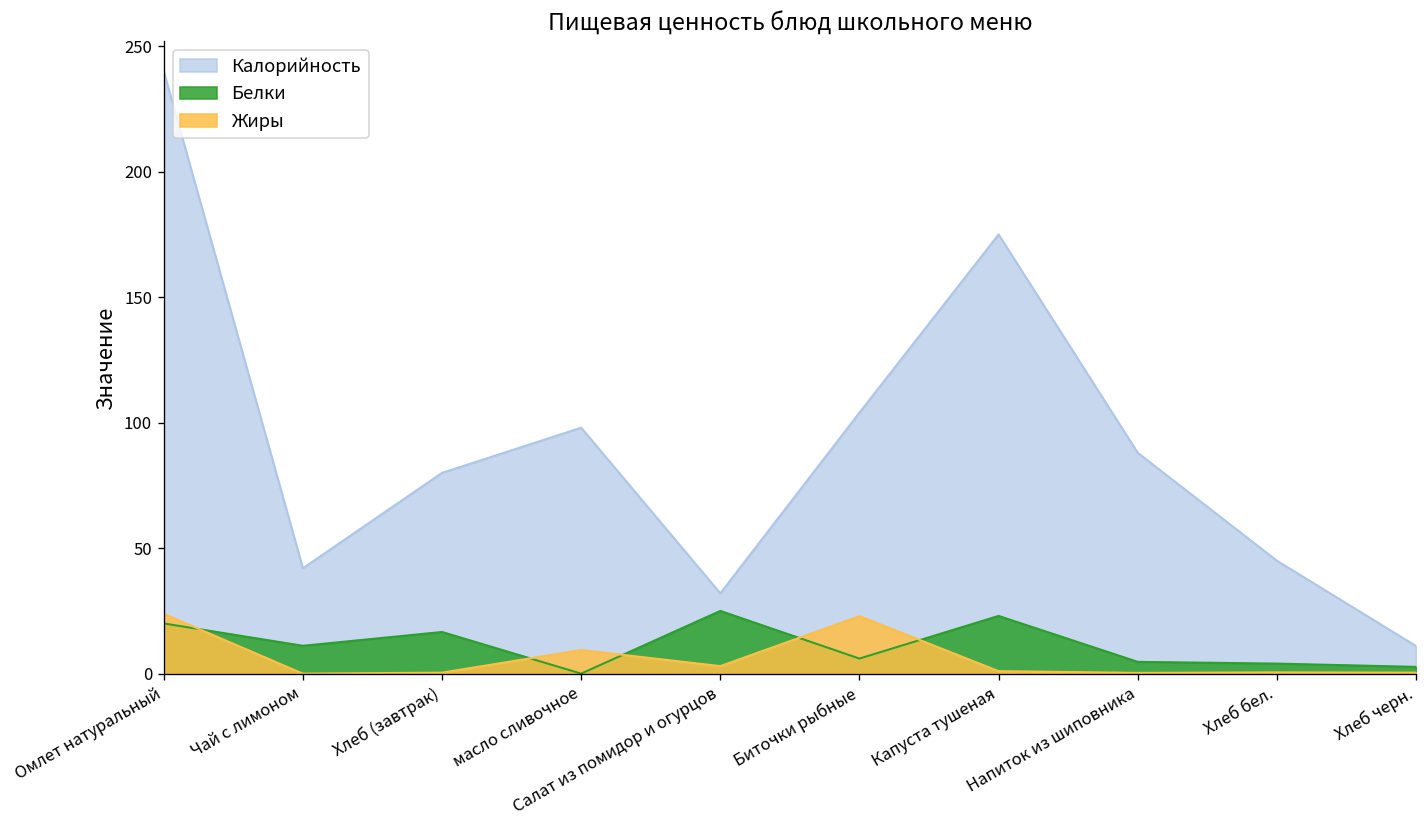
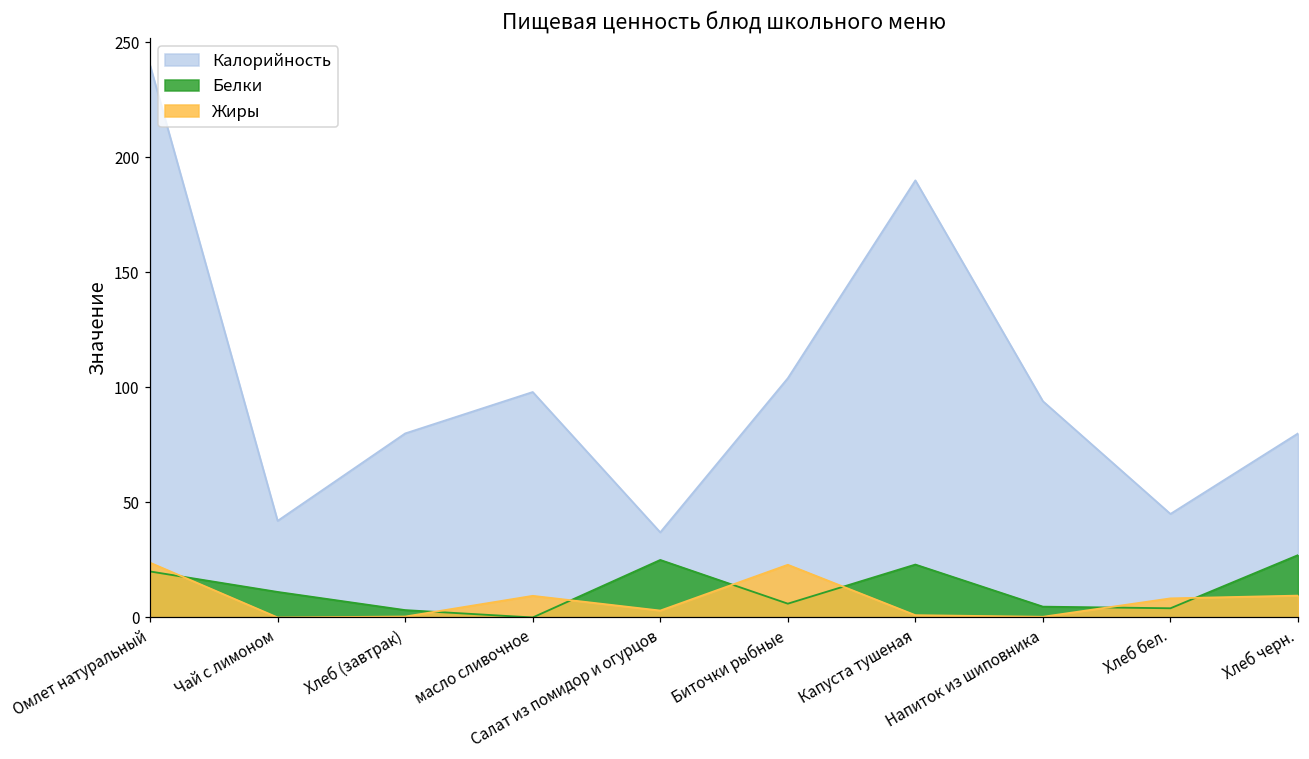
Белки, Хлеб (завтрак): 17 -> 3
Калорийность, Салат из помидор и огурцов: 32 -> 37
Калорийность, Капуста тушеная: 175 -> 190
Калорийность, Напиток из шиповника: 88 -> 94
Жиры, Хлеб бел.: 1 -> 8
Калорийность, Хлеб черн.: 11 -> 80
Белки, Хлеб черн.: 3 -> 27
Жиры, Хлеб черн.: 0 -> 10
